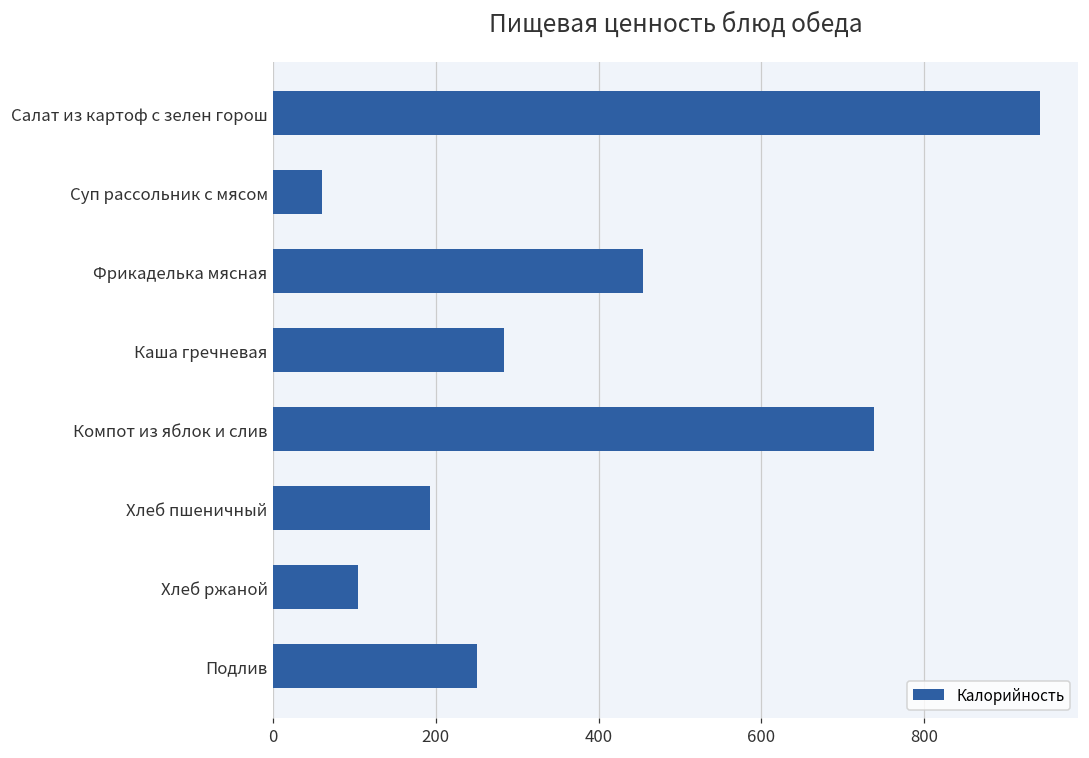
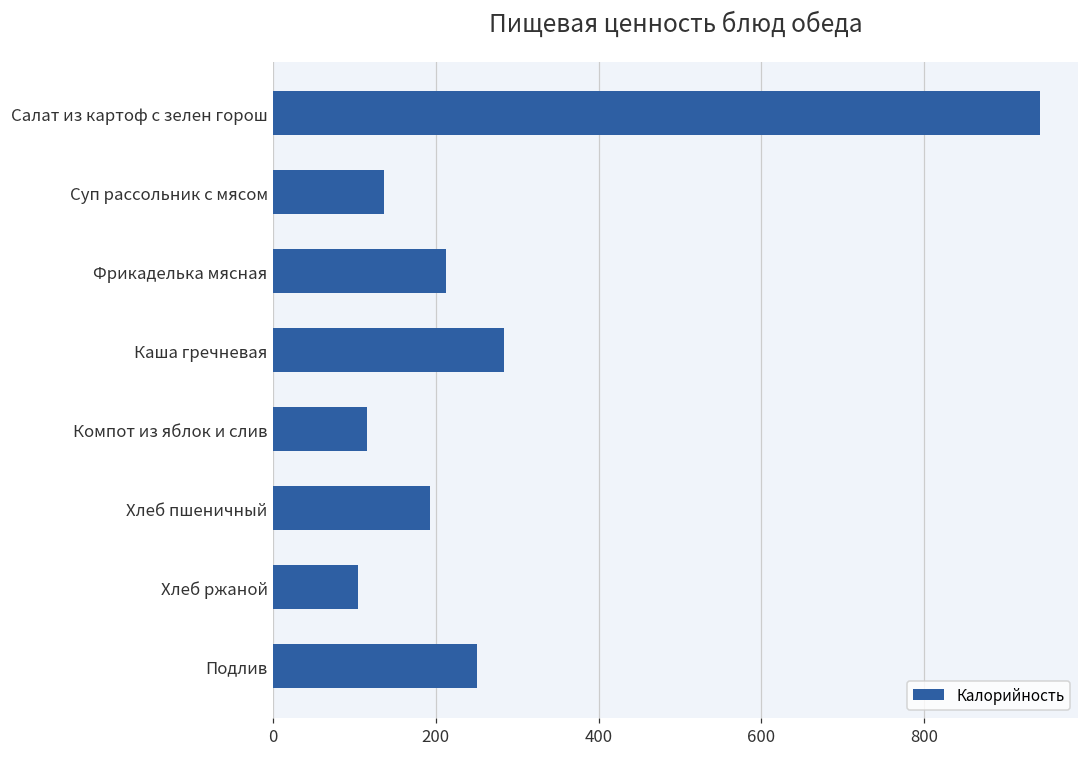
Суп рассольник с мясом: 60 -> 140
Фрикаделька мясная: 460 -> 210
Компот из яблок и слив: 740 -> 120
